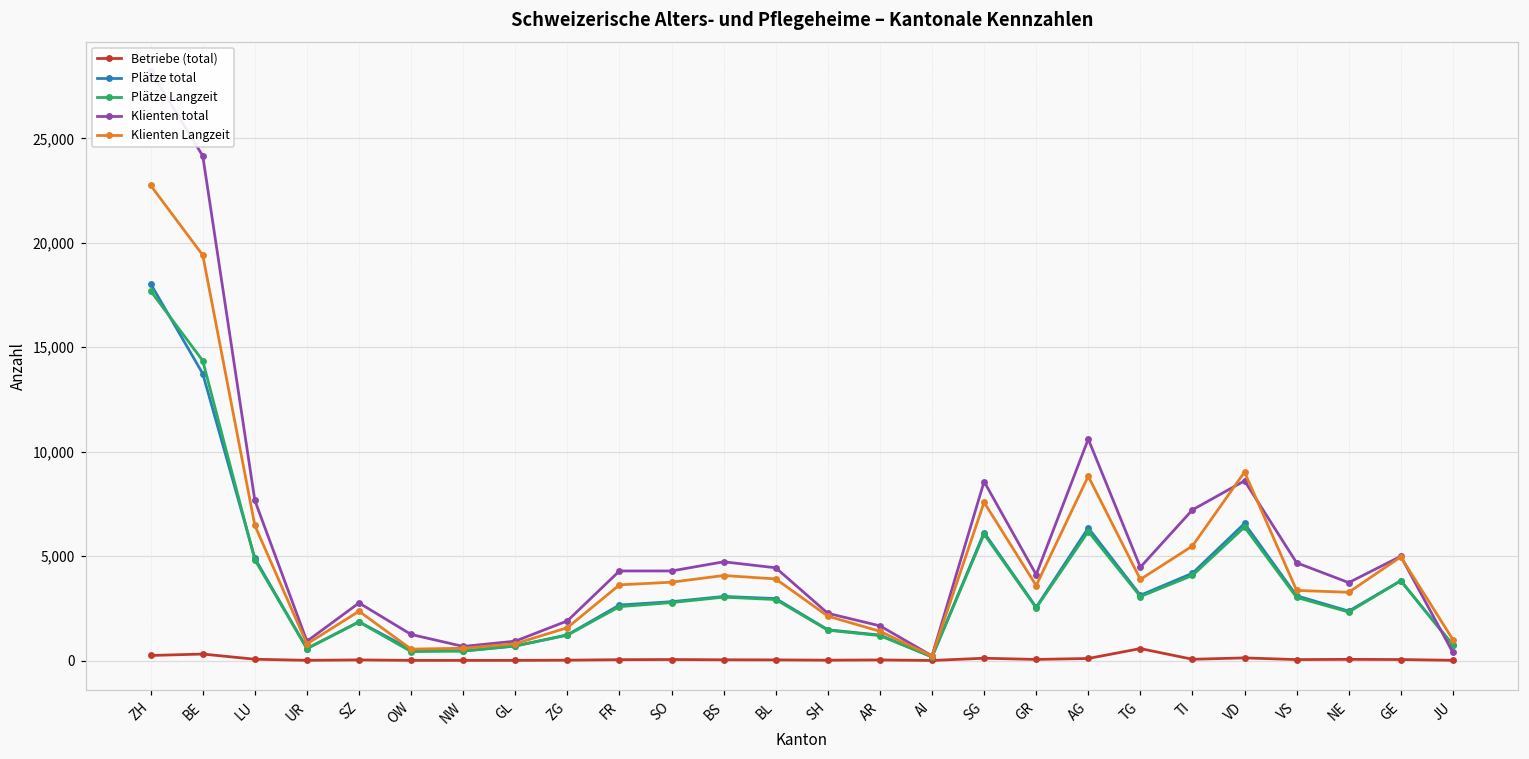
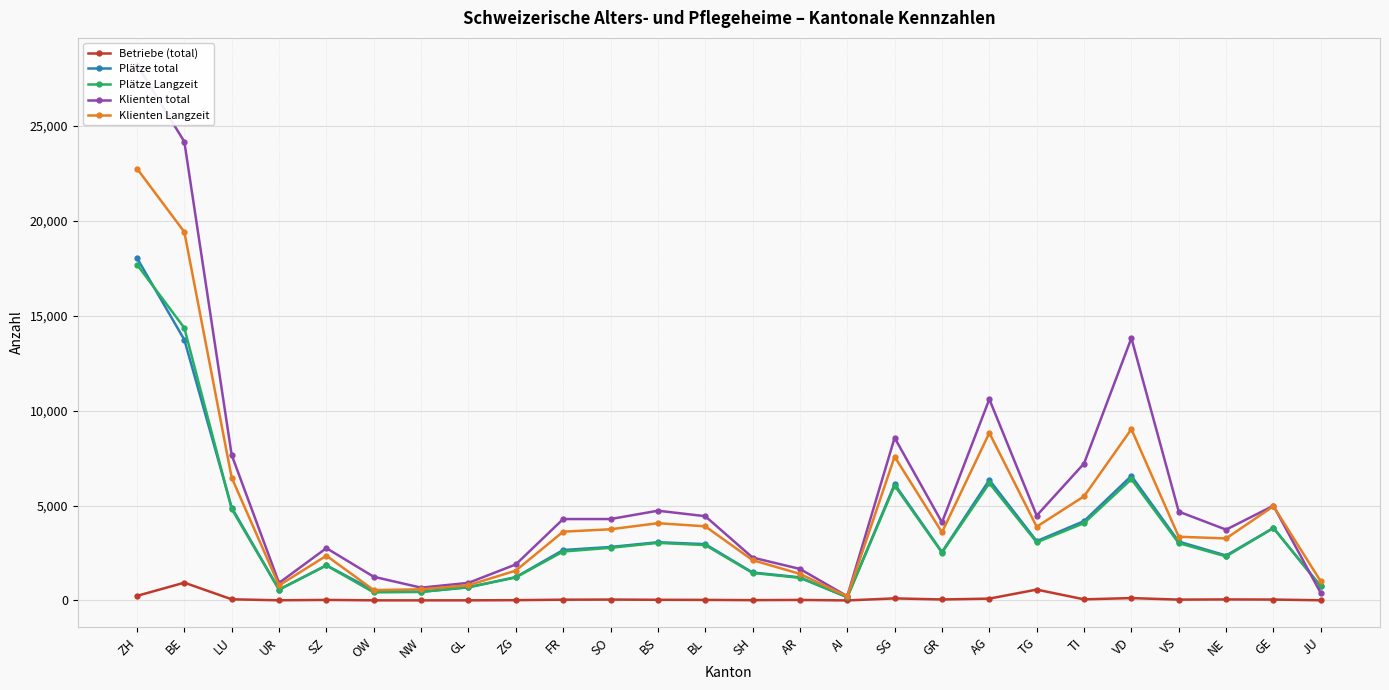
Betriebe (total), BE: 300 -> 900
Klienten total, VD: 8,600 -> 13,800
